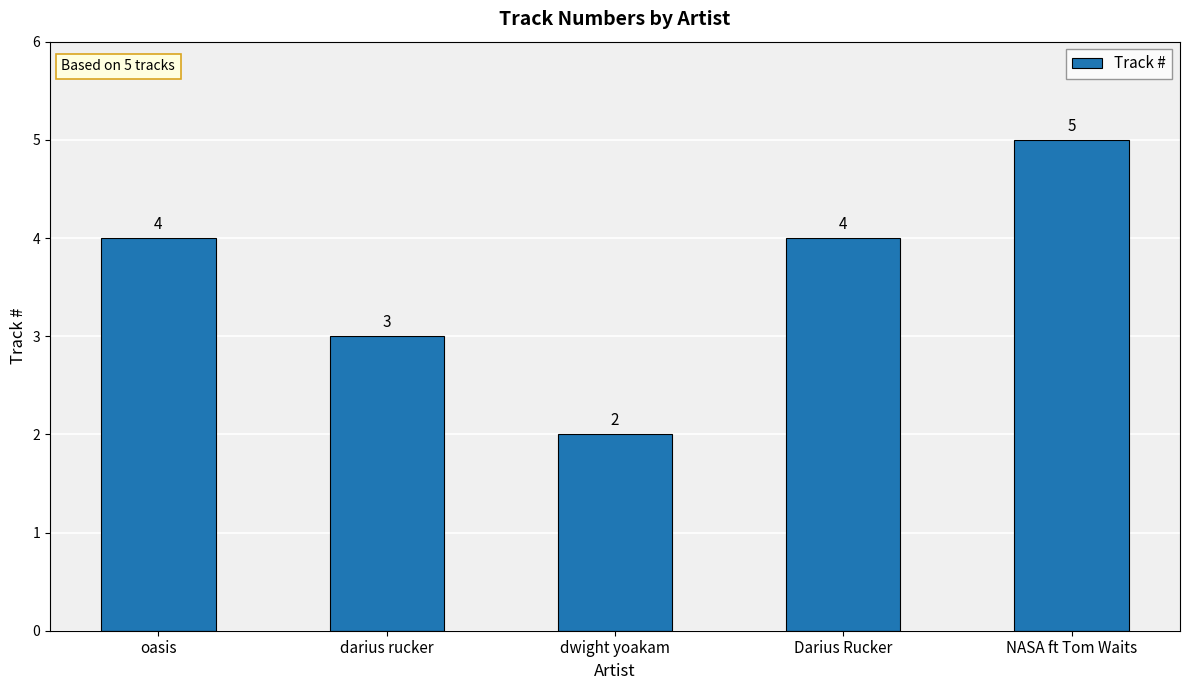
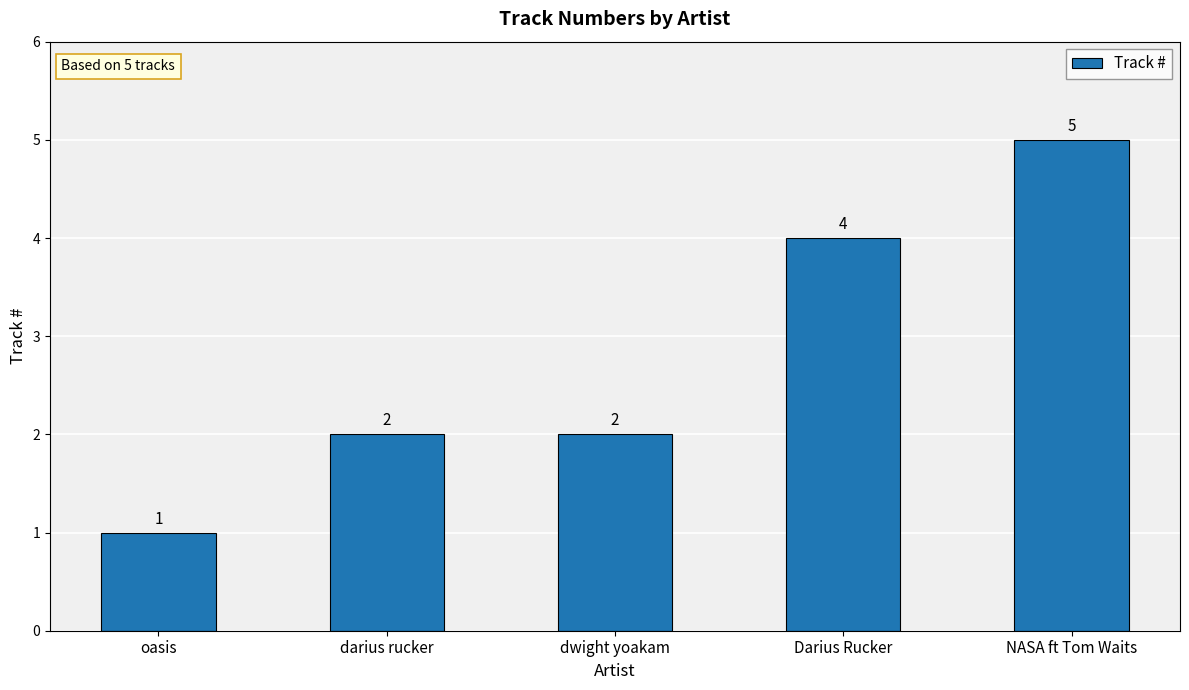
oasis: 4 -> 1
darius rucker: 3 -> 2
